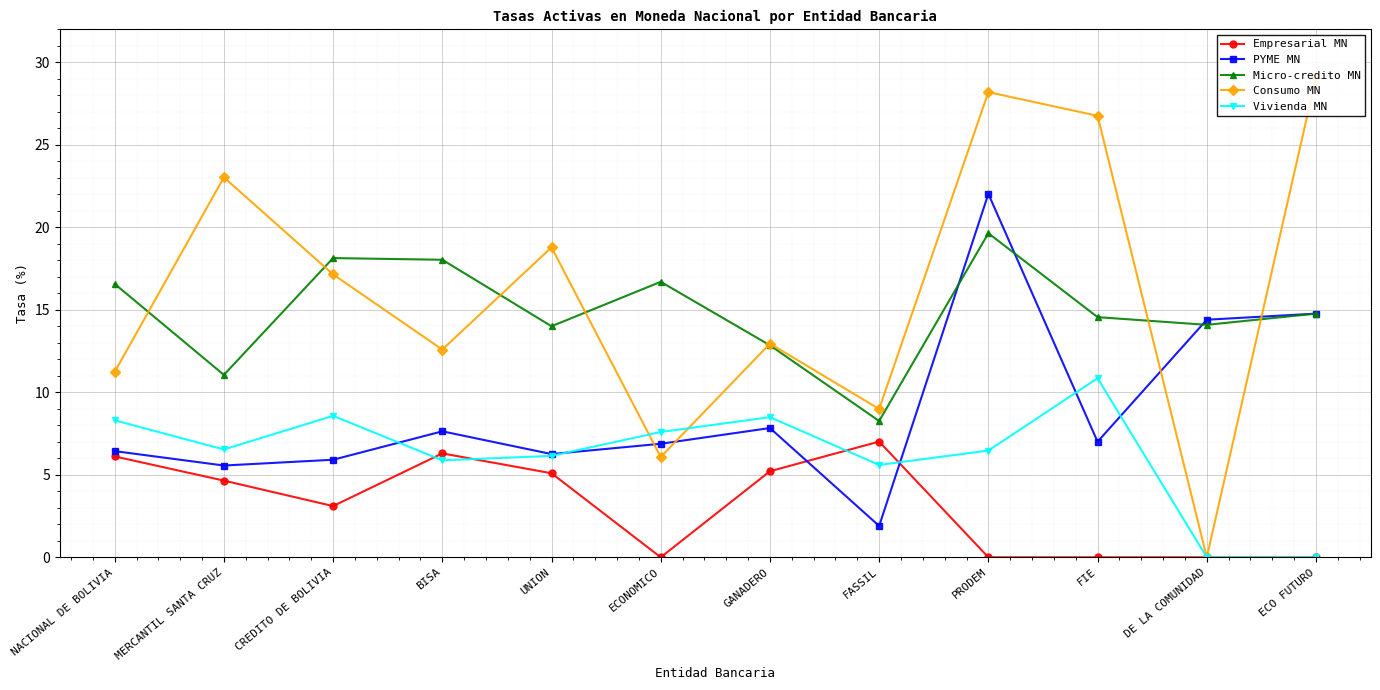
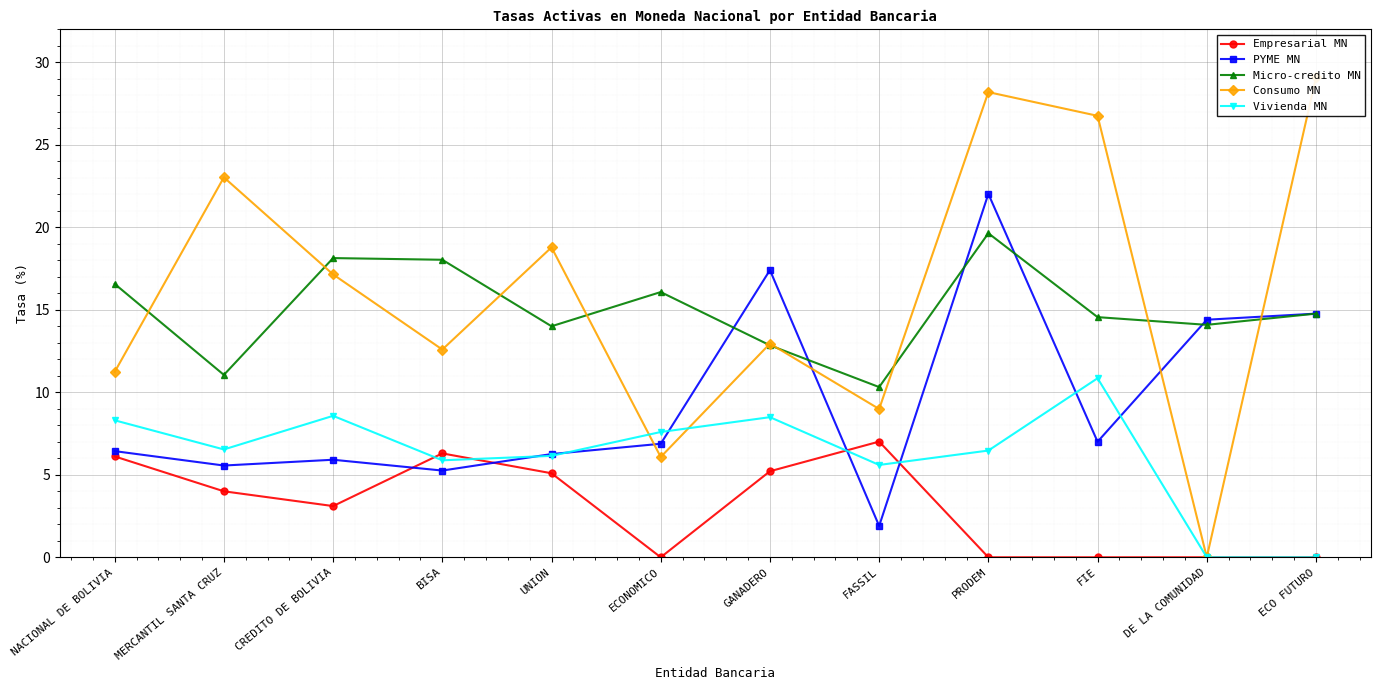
Empresarial MN, MERCANTIL SANTA CRUZ: 4.6 -> 4.0
PYME MN, BISA: 7.6 -> 5.3
Micro-credito MN, ECONOMICO: 16.7 -> 16.1
PYME MN, GANADERO: 7.8 -> 17.4
Micro-credito MN, FASSIL: 8.3 -> 10.3
